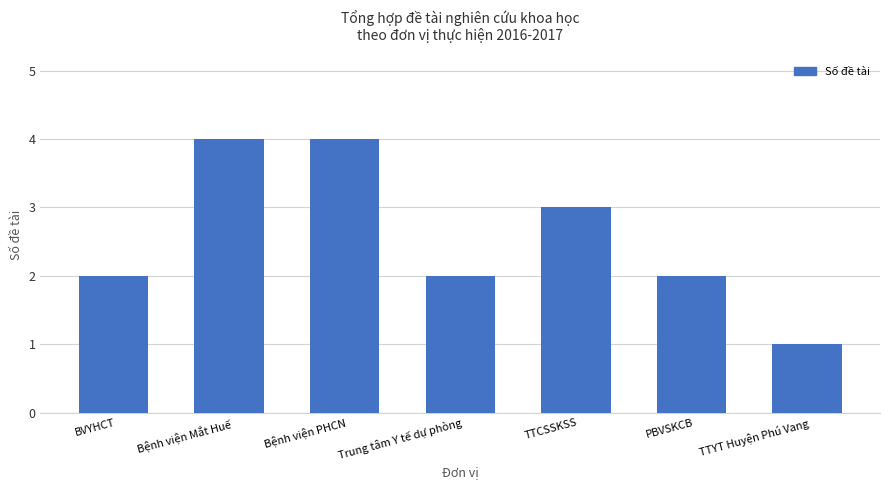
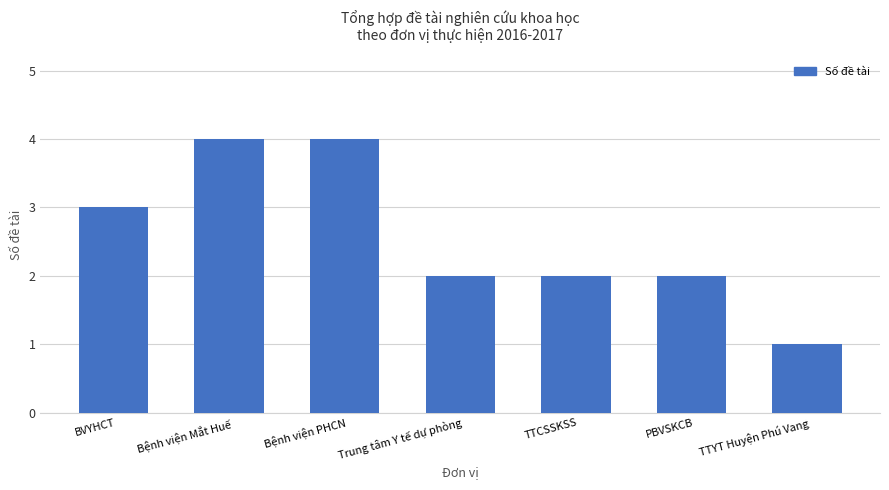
BVYHCT: 2 -> 3
TTCSSKSS: 3 -> 2
